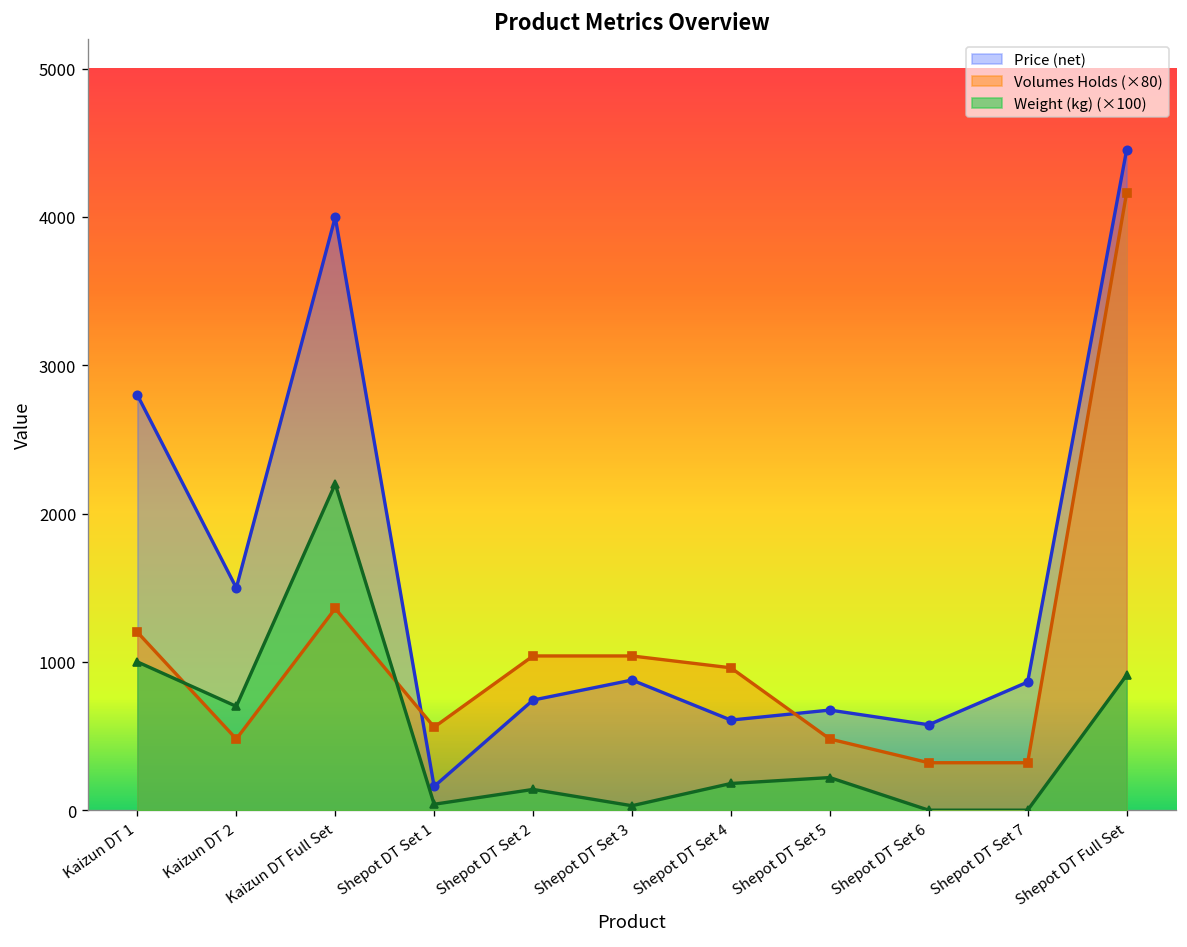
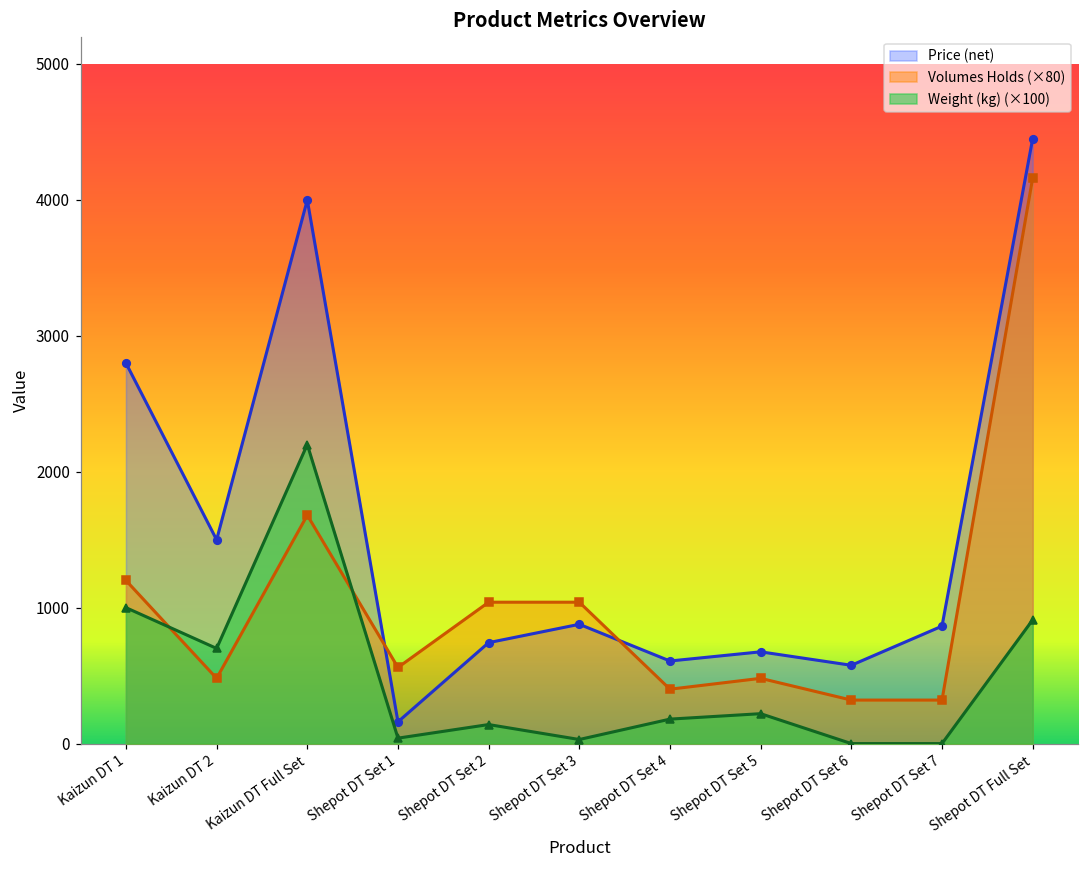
Volumes Holds (×80), Kaizun DT Full Set: 1360 -> 1680
Volumes Holds (×80), Shepot DT Set 4: 960 -> 400
